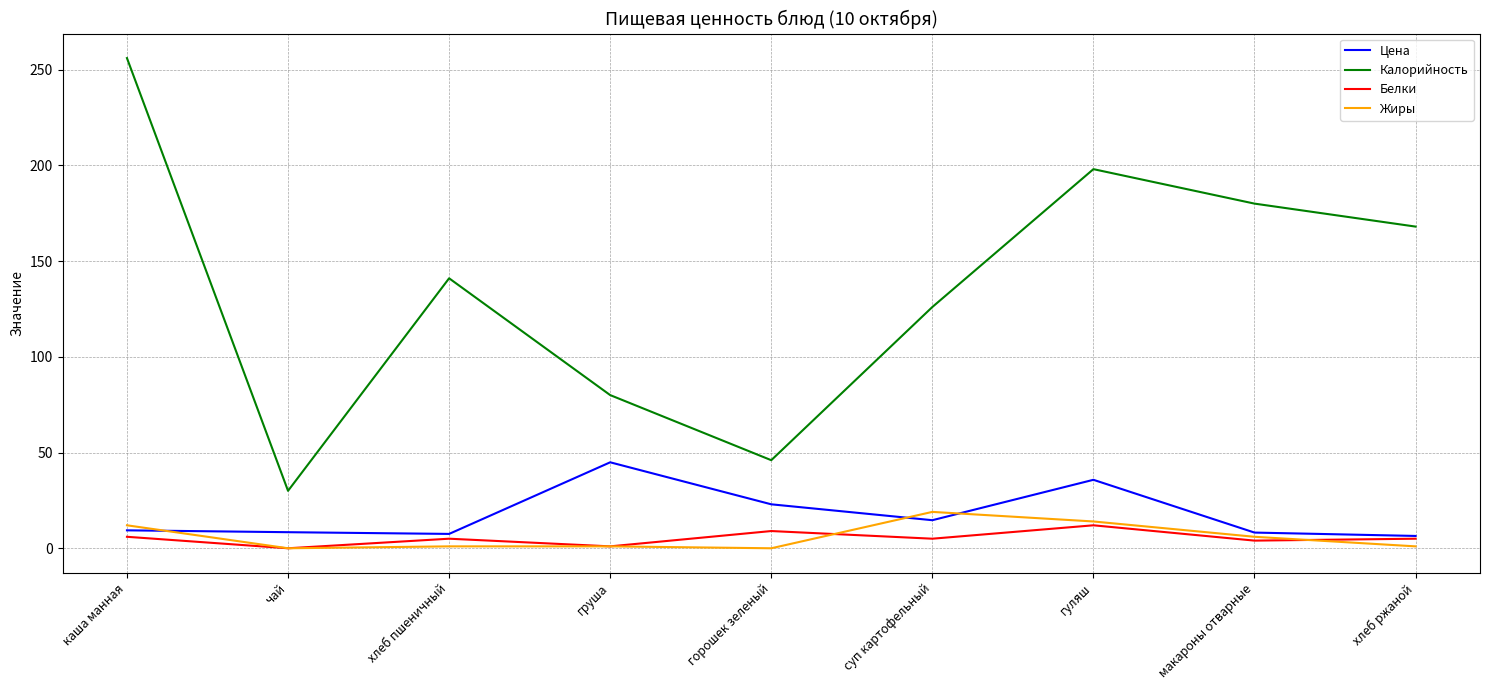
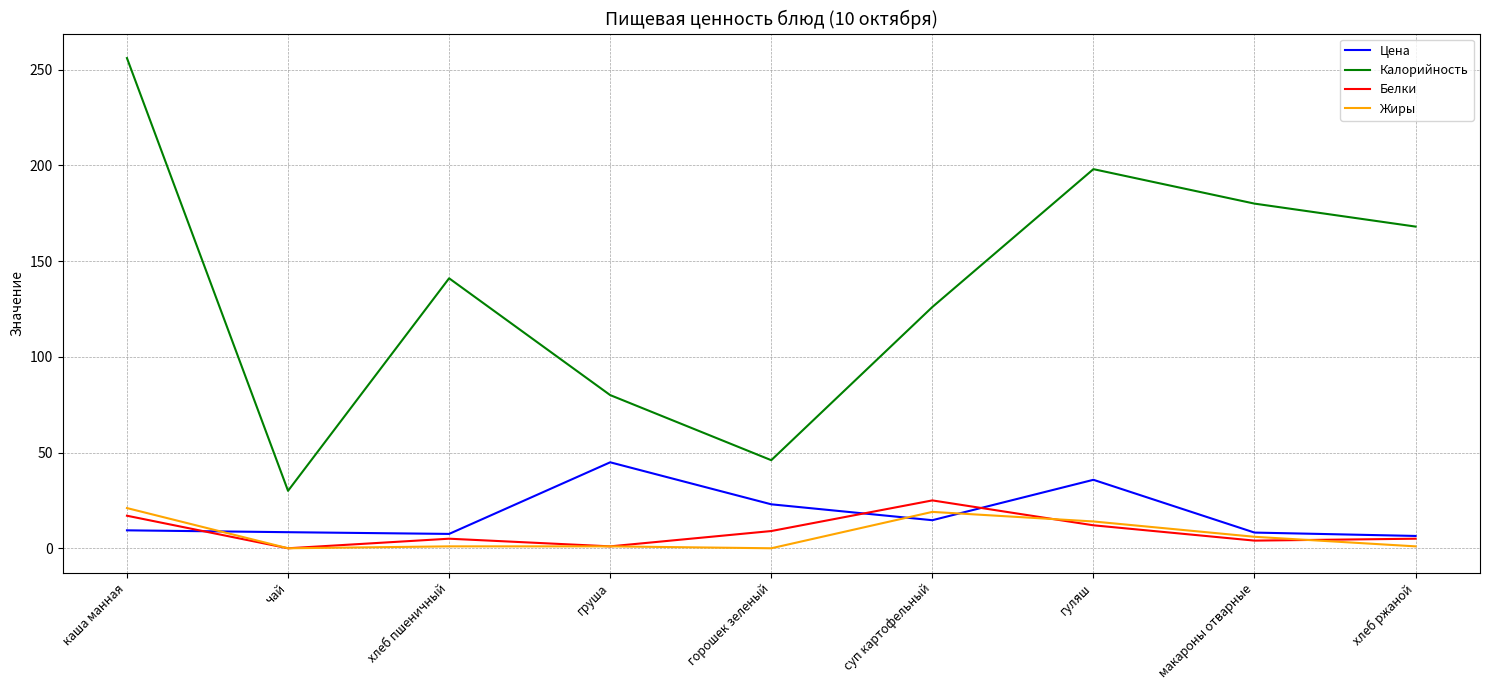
Белки, каша манная: 6 -> 17
Жиры, каша манная: 12 -> 21
Белки, суп картофельный: 5 -> 25
